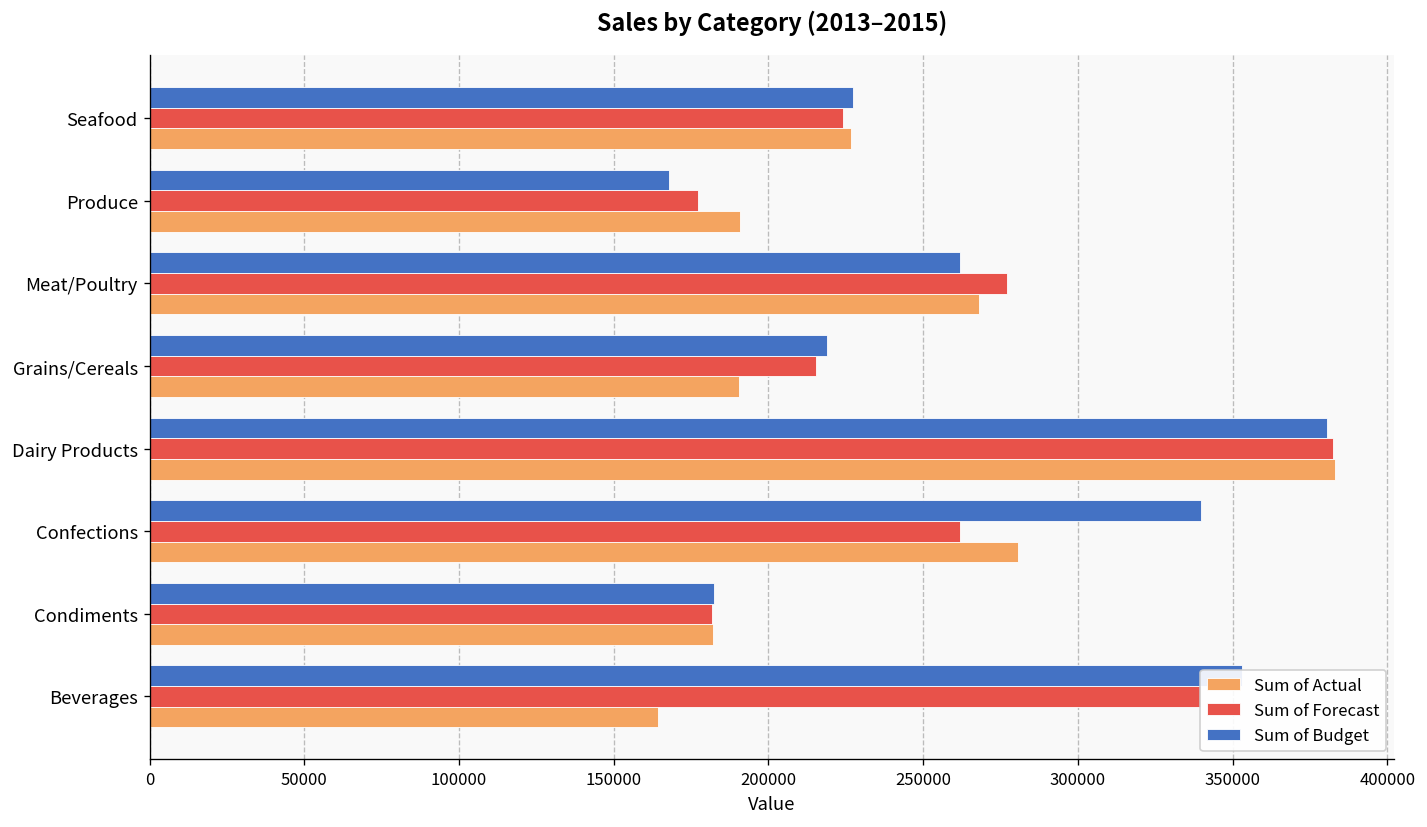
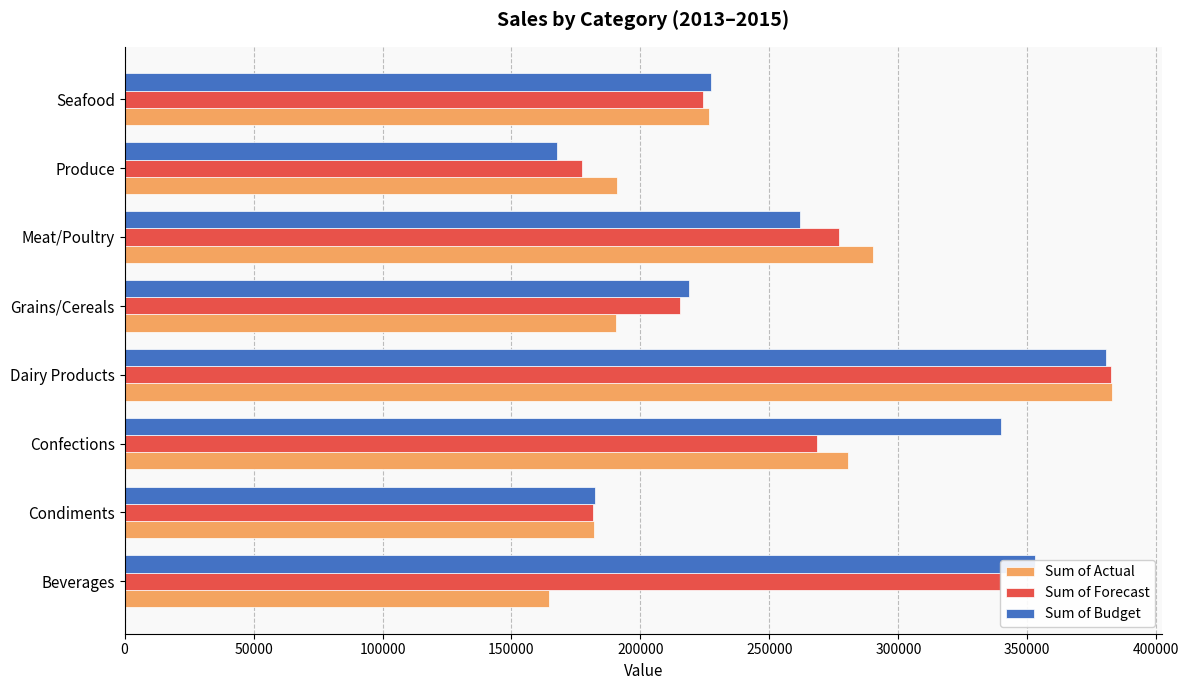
Sum of Actual, Meat/Poultry: 268000 -> 290000
Sum of Forecast, Confections: 262000 -> 268000
